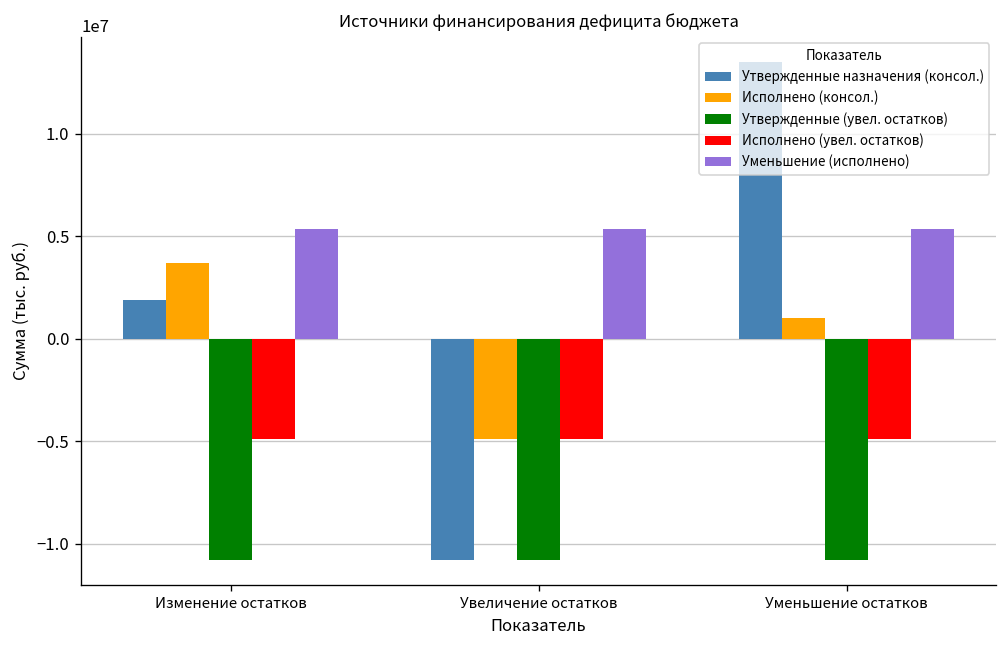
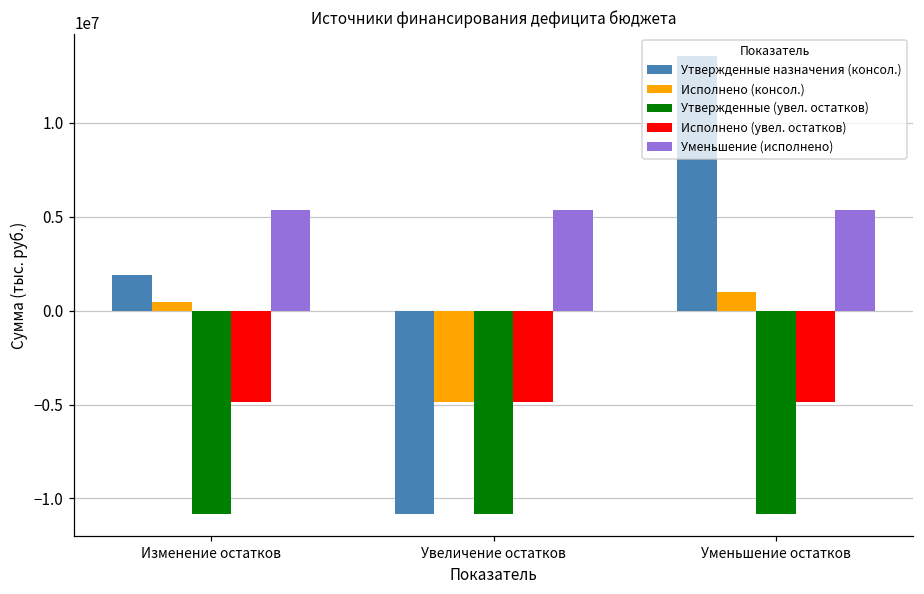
Исполнено (консол.), Изменение остатков: 3700000 -> 500000
